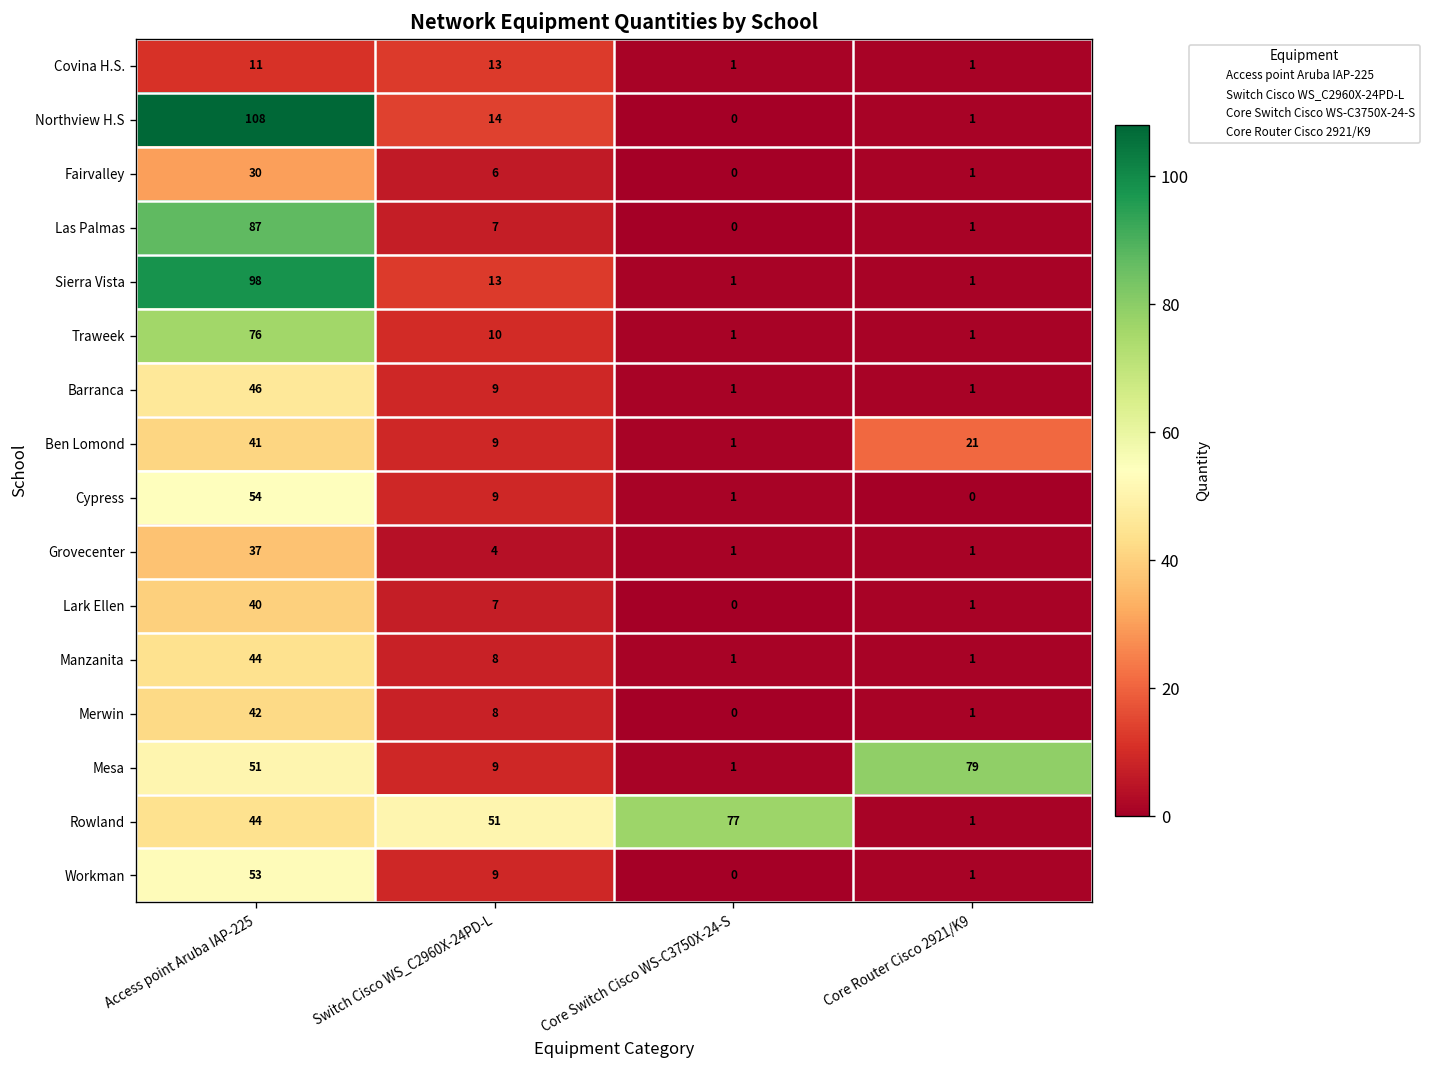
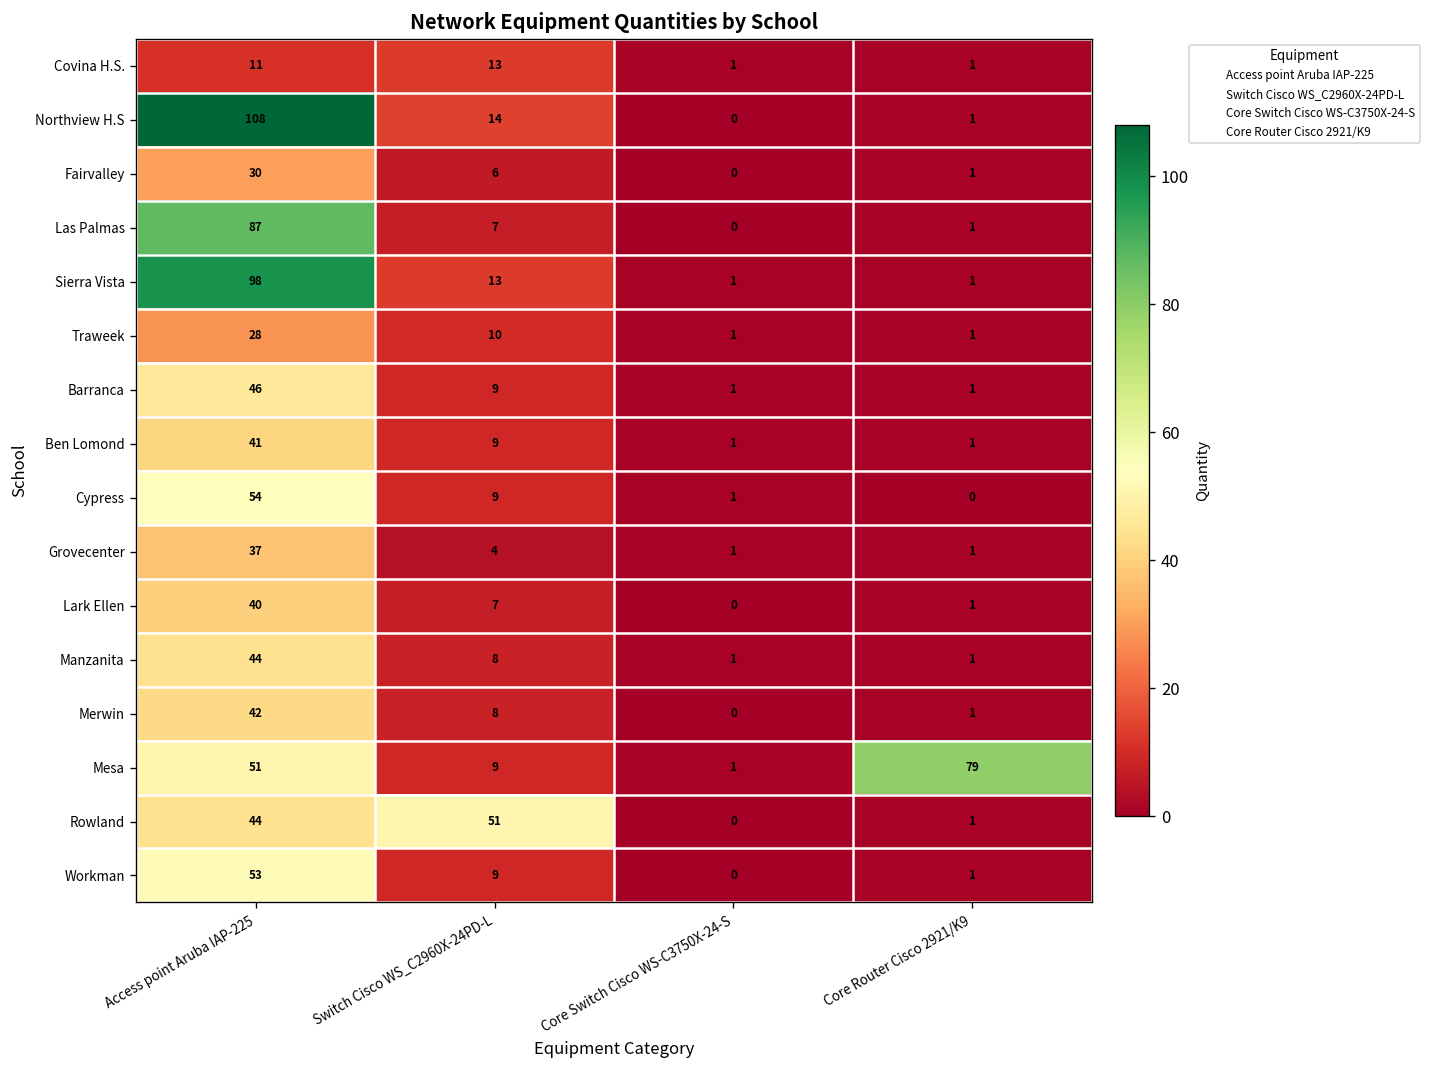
Traweek, Access point Aruba IAP-225: 76 -> 28
Ben Lomond, Core Router Cisco 2921/K9: 21 -> 1
Rowland, Core Switch Cisco WS-C3750X-24-S: 77 -> 0
